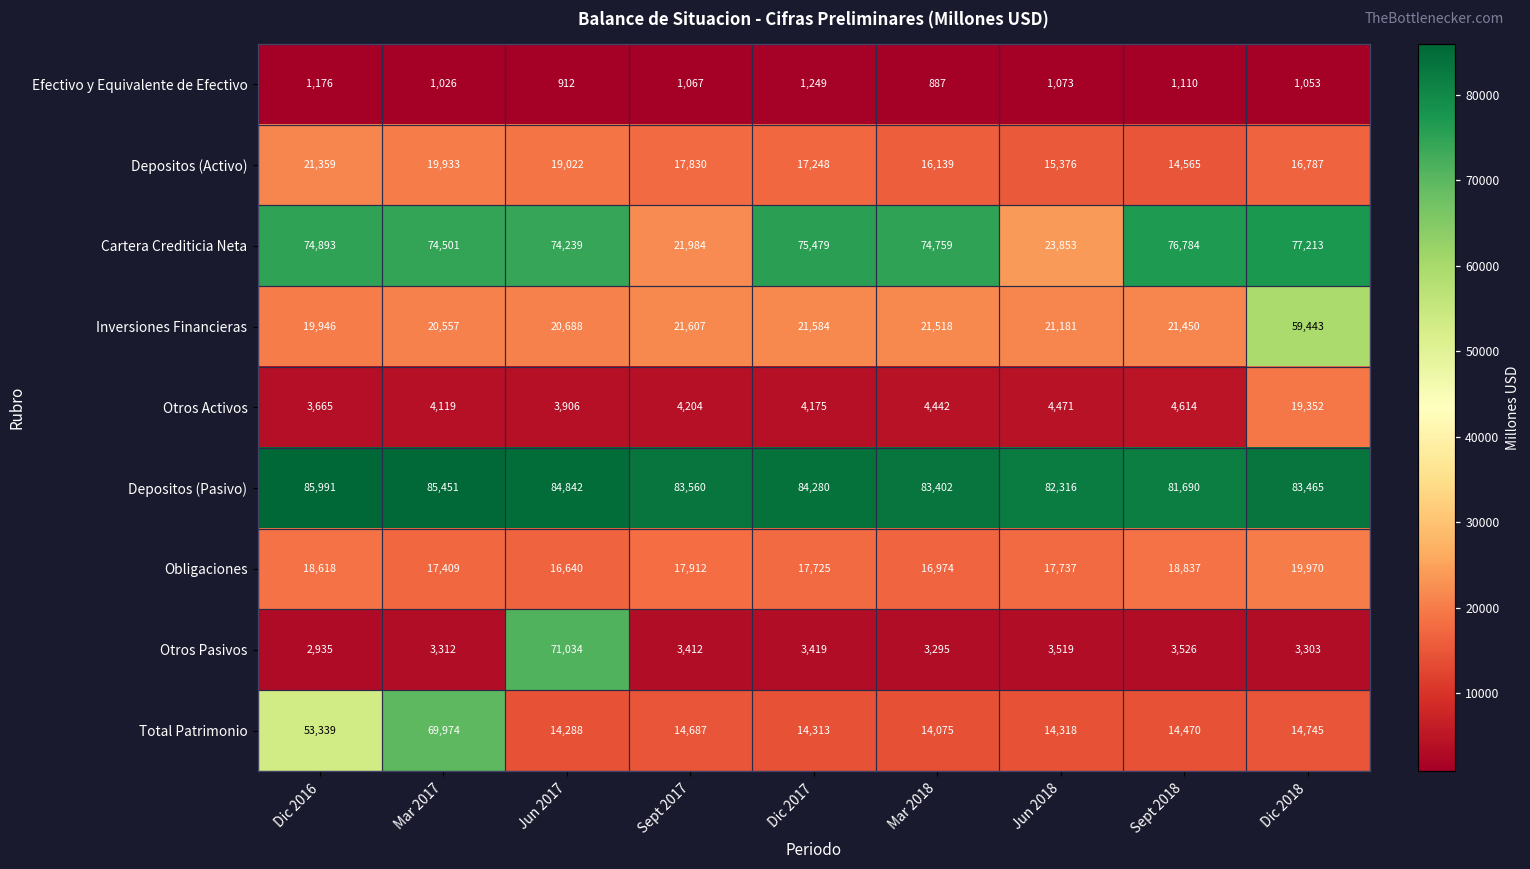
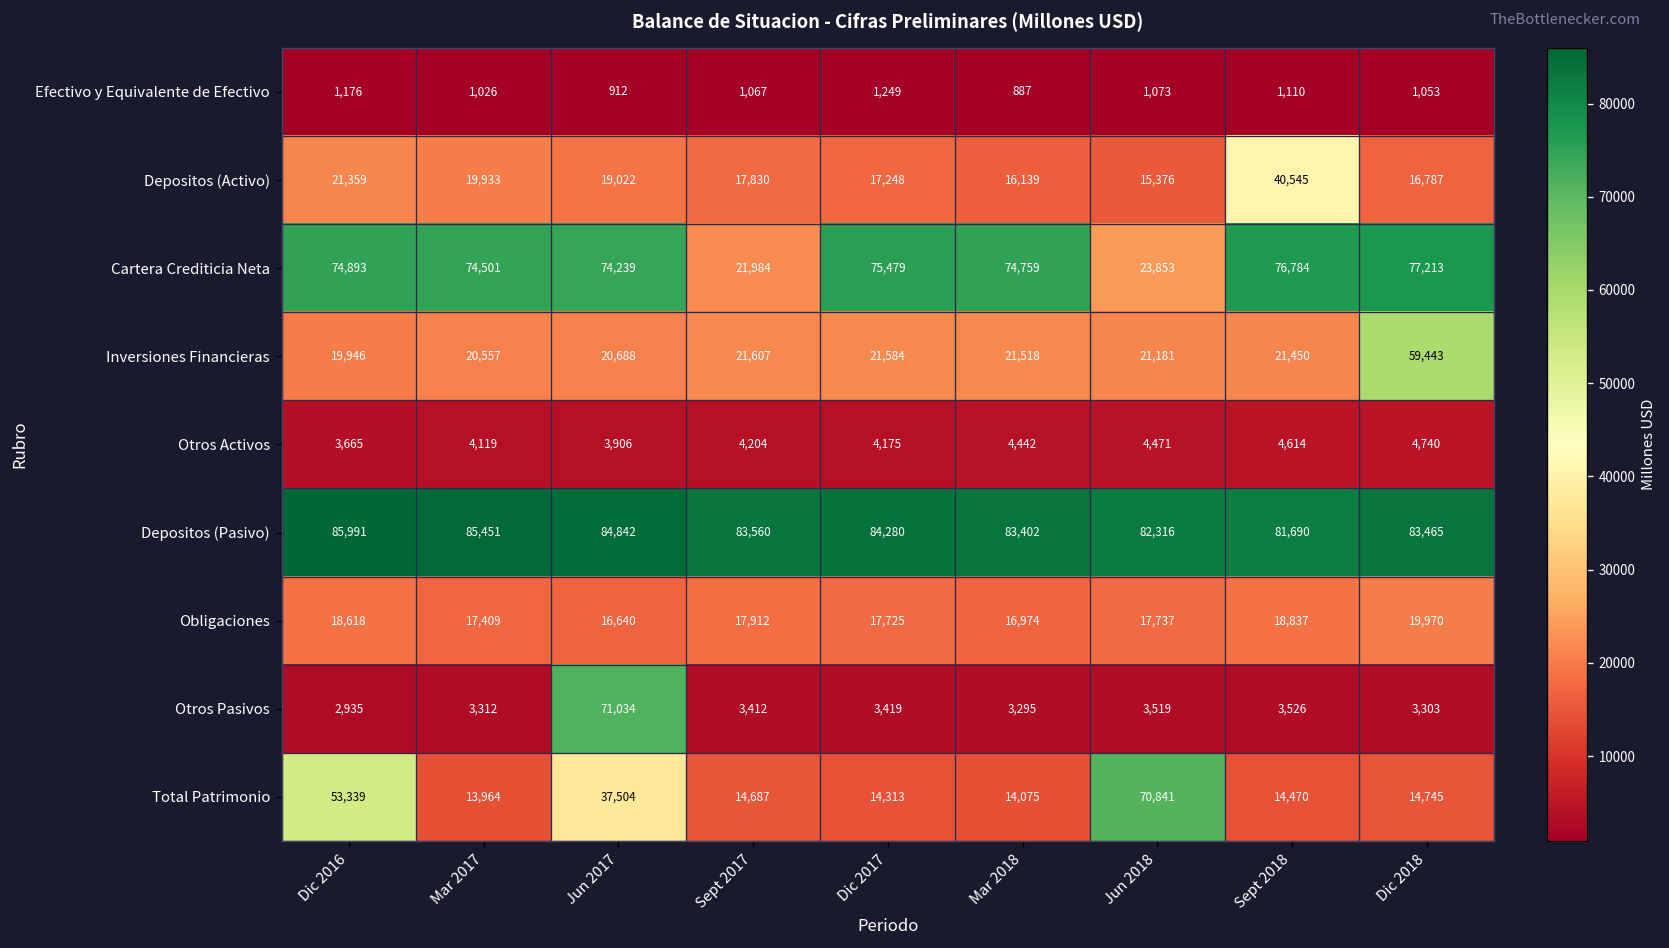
Depositos (Activo), Sept 2018: 14,565 -> 40,545
Otros Activos, Dic 2018: 19,352 -> 4,740
Total Patrimonio, Mar 2017: 69,974 -> 13,964
Total Patrimonio, Jun 2017: 14,288 -> 37,504
Total Patrimonio, Jun 2018: 14,318 -> 70,841
